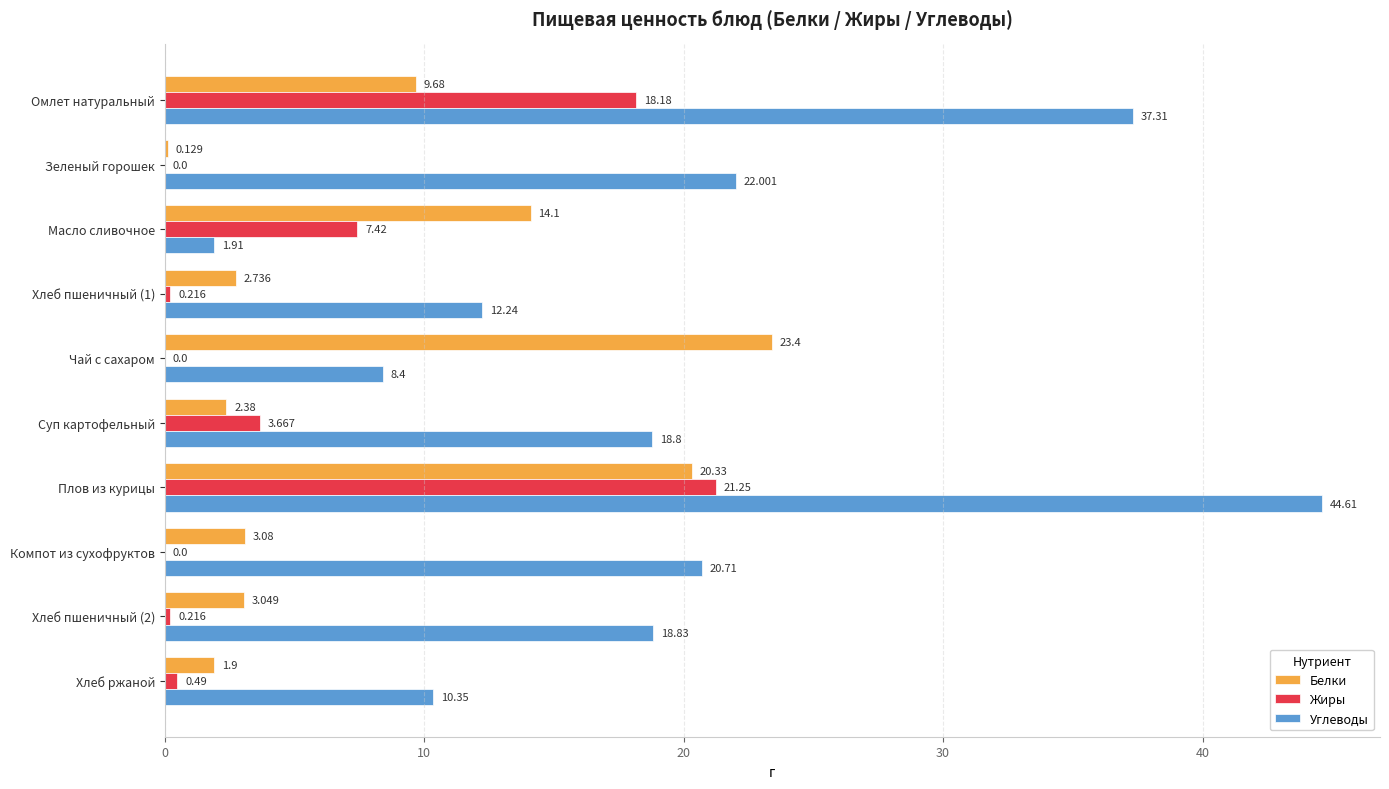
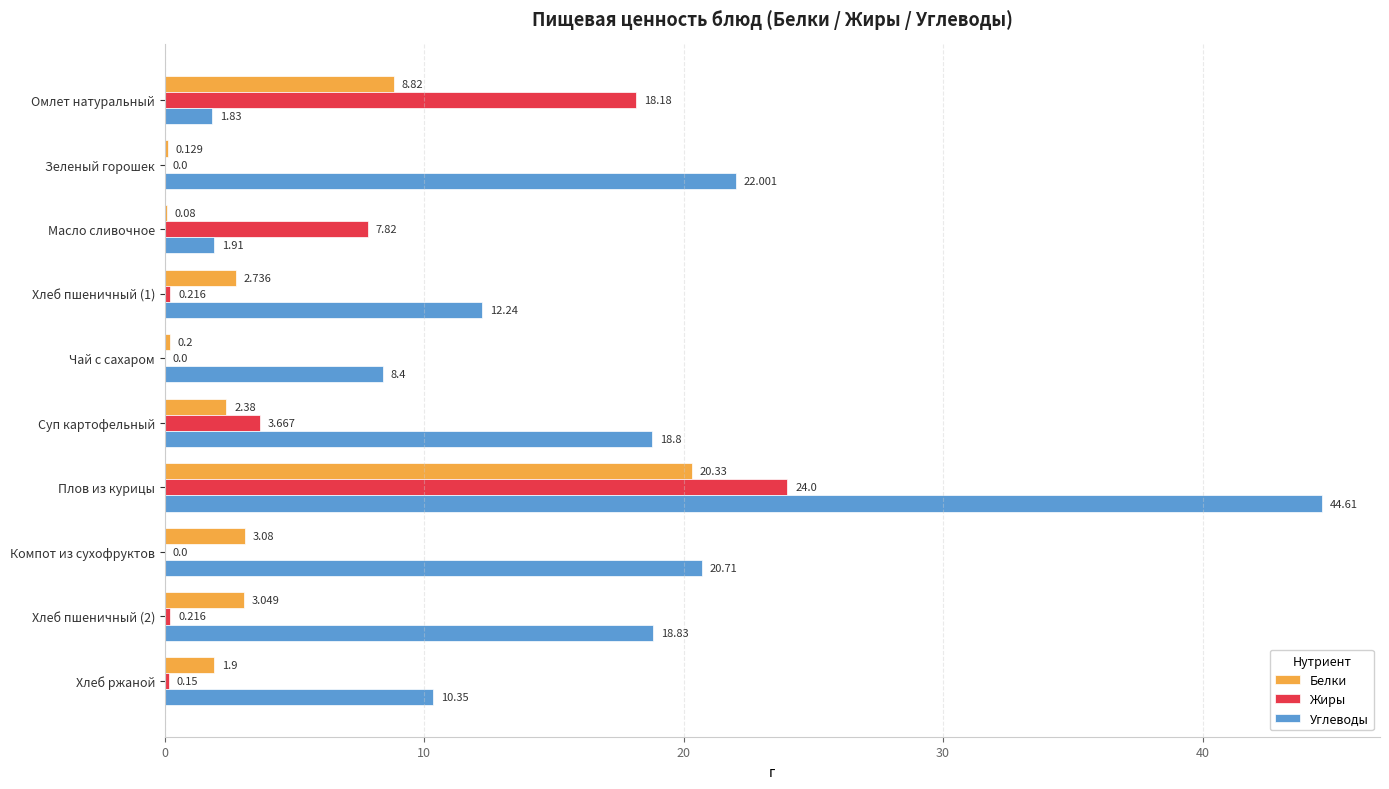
Белки, Омлет натуральный: 9.68 -> 8.82
Углеводы, Омлет натуральный: 37.31 -> 1.83
Белки, Масло сливочное: 14.1 -> 0.08
Жиры, Масло сливочное: 7.42 -> 7.82
Белки, Чай с сахаром: 23.4 -> 0.2
Жиры, Плов из курицы: 21.25 -> 24.0
Жиры, Хлеб ржаной: 0.49 -> 0.15
